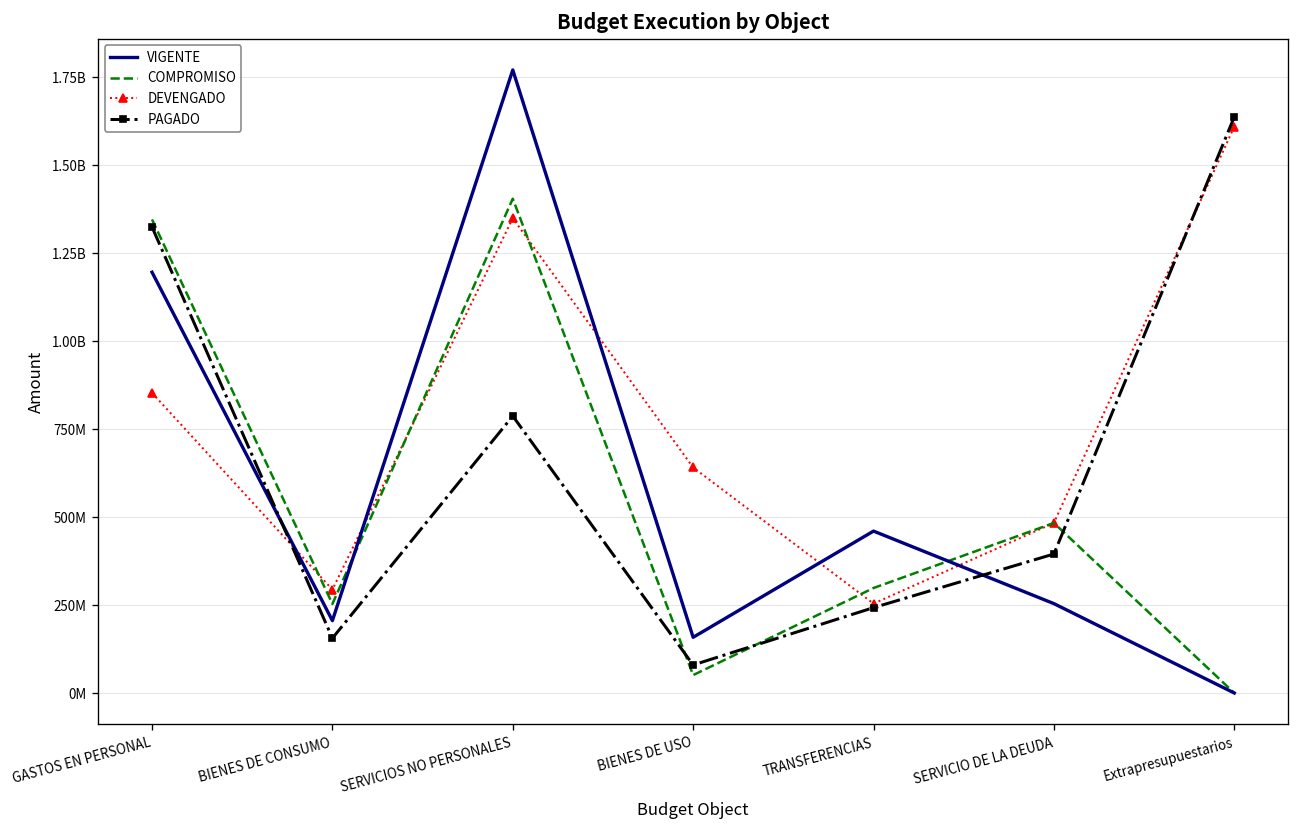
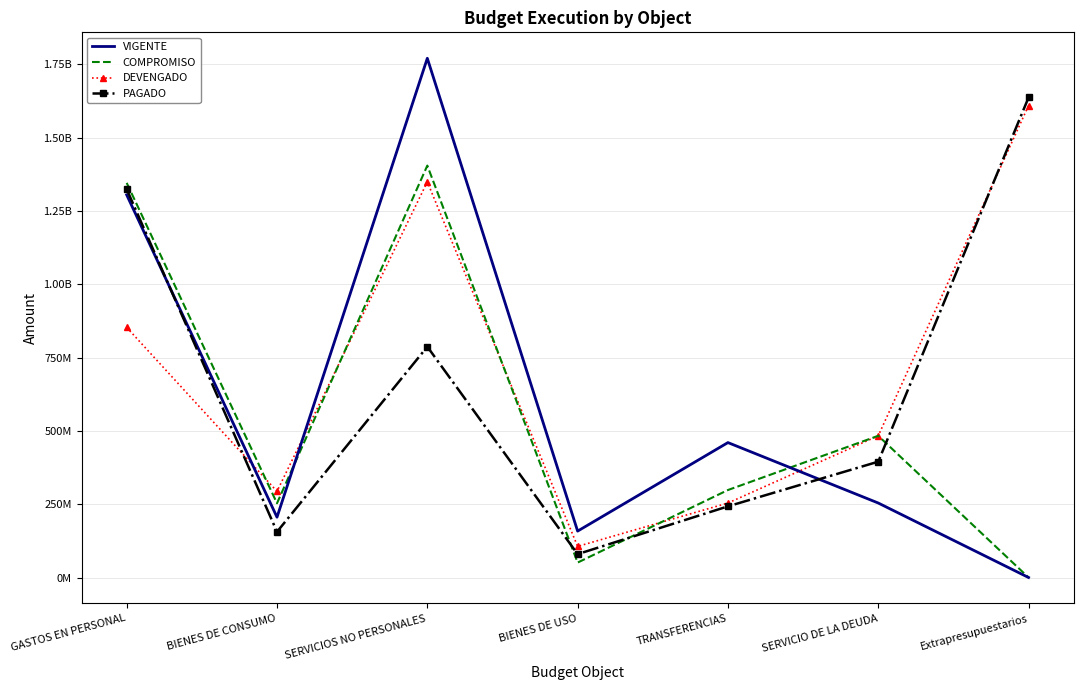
VIGENTE, GASTOS EN PERSONAL: 1200000000 -> 1300000000
DEVENGADO, BIENES DE USO: 640000000 -> 110000000
